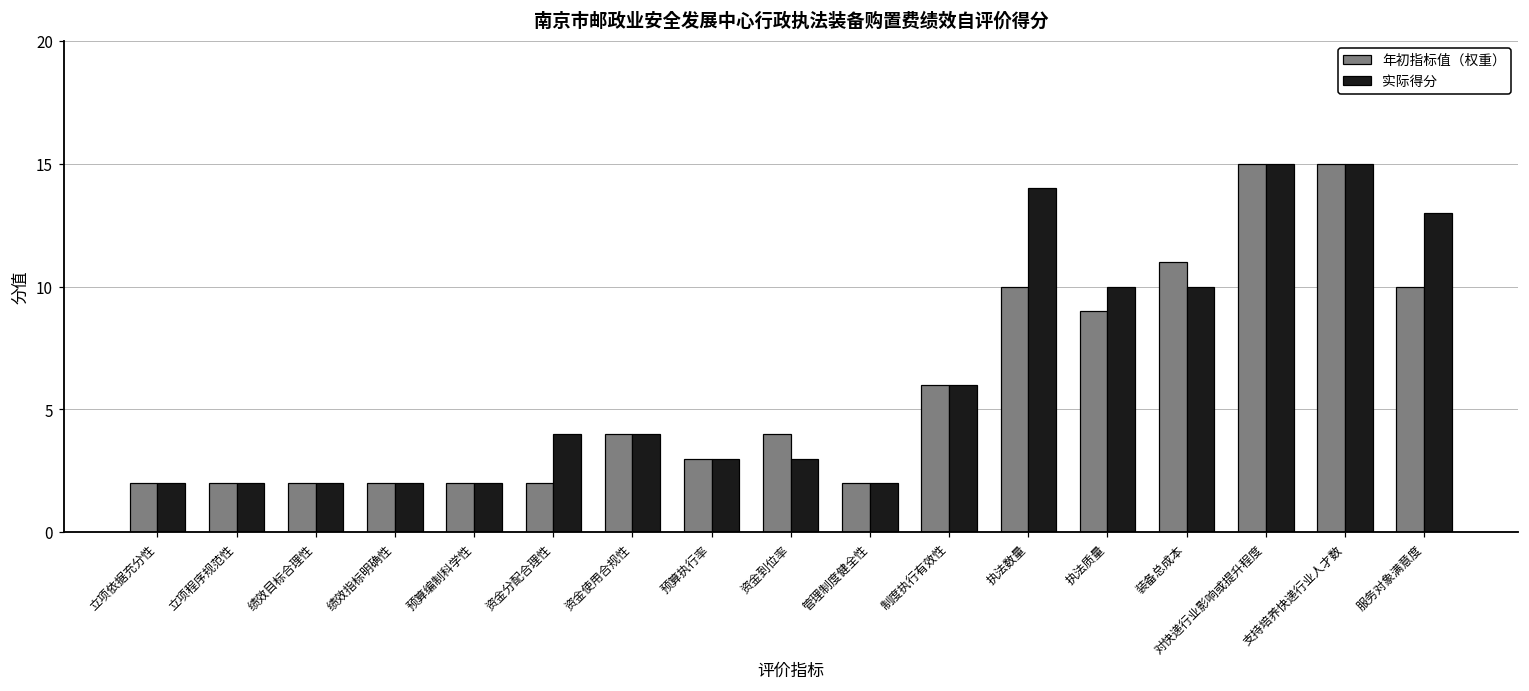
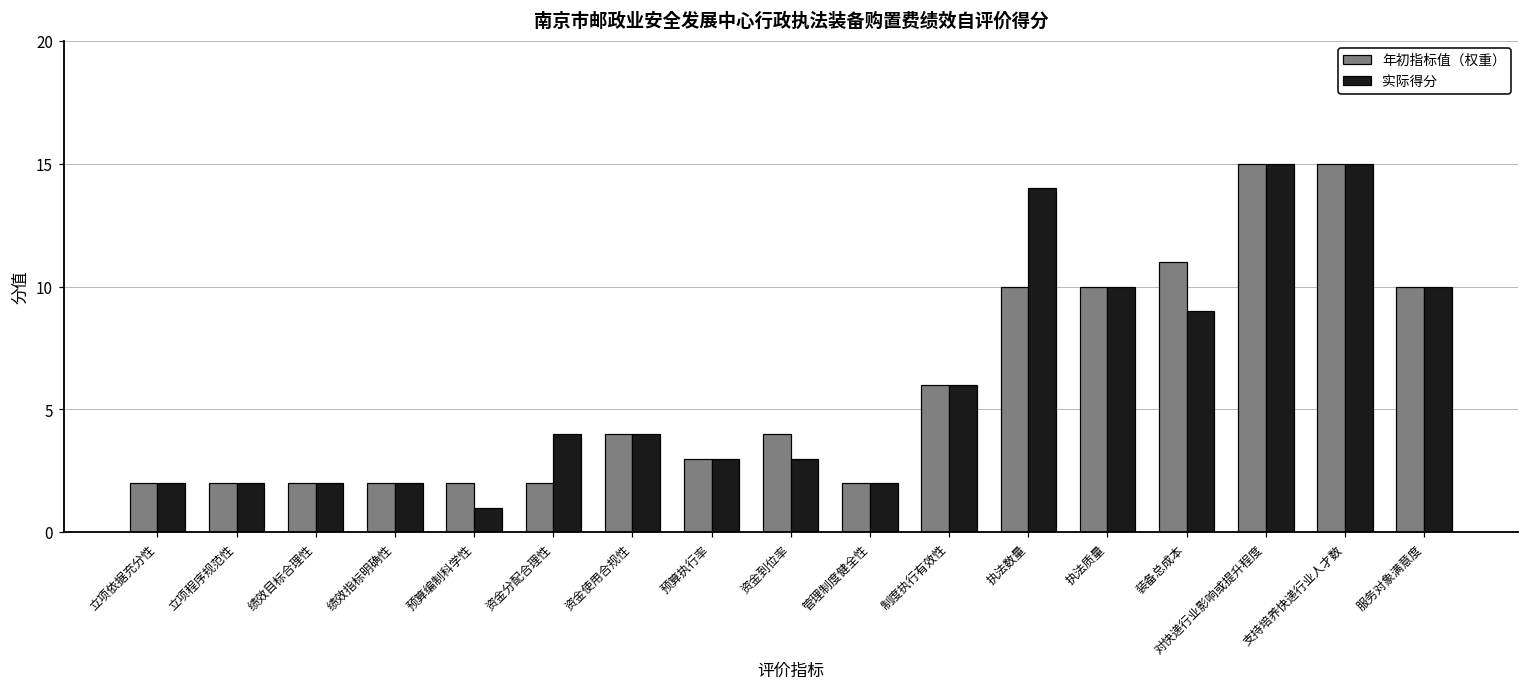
实际得分, 预算编制科学性: 2 -> 1
年初指标值（权重）, 执法质量: 9 -> 10
实际得分, 装备总成本: 10 -> 9
实际得分, 服务对象满意度: 13 -> 10
